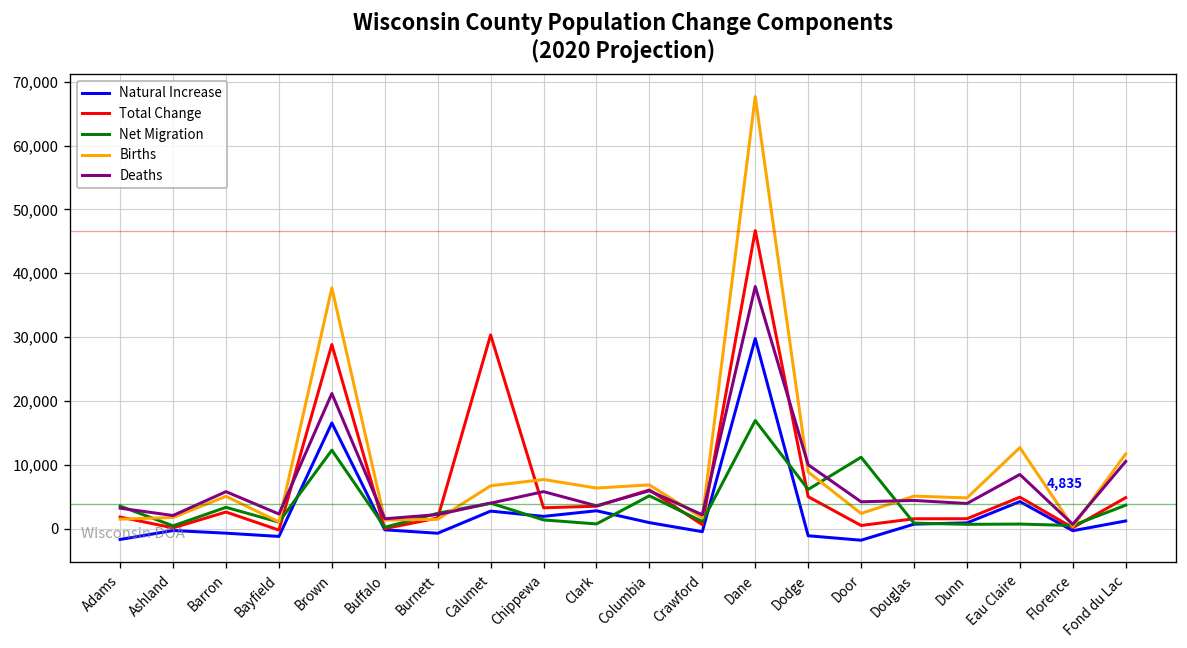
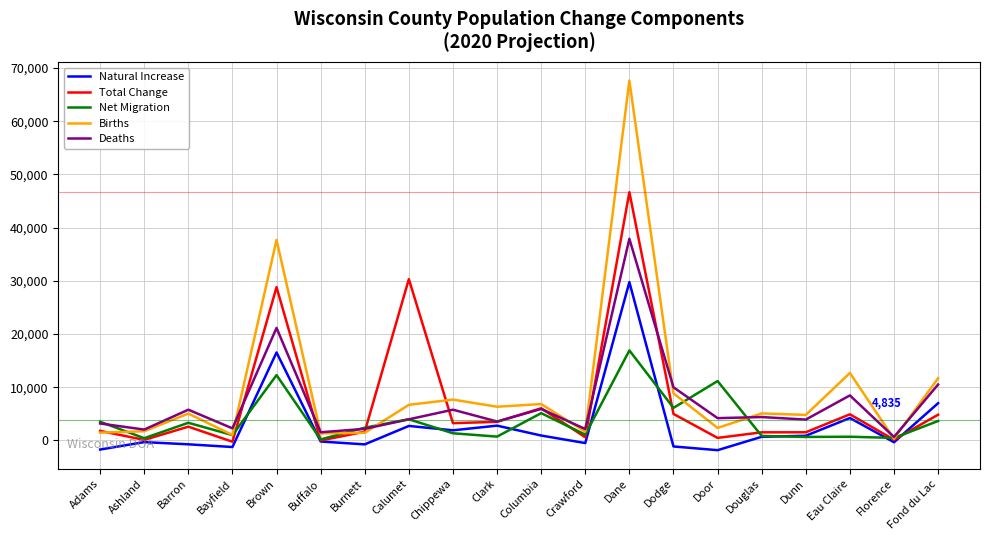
Natural Increase, Fond du Lac: 1,000 -> 7,000
